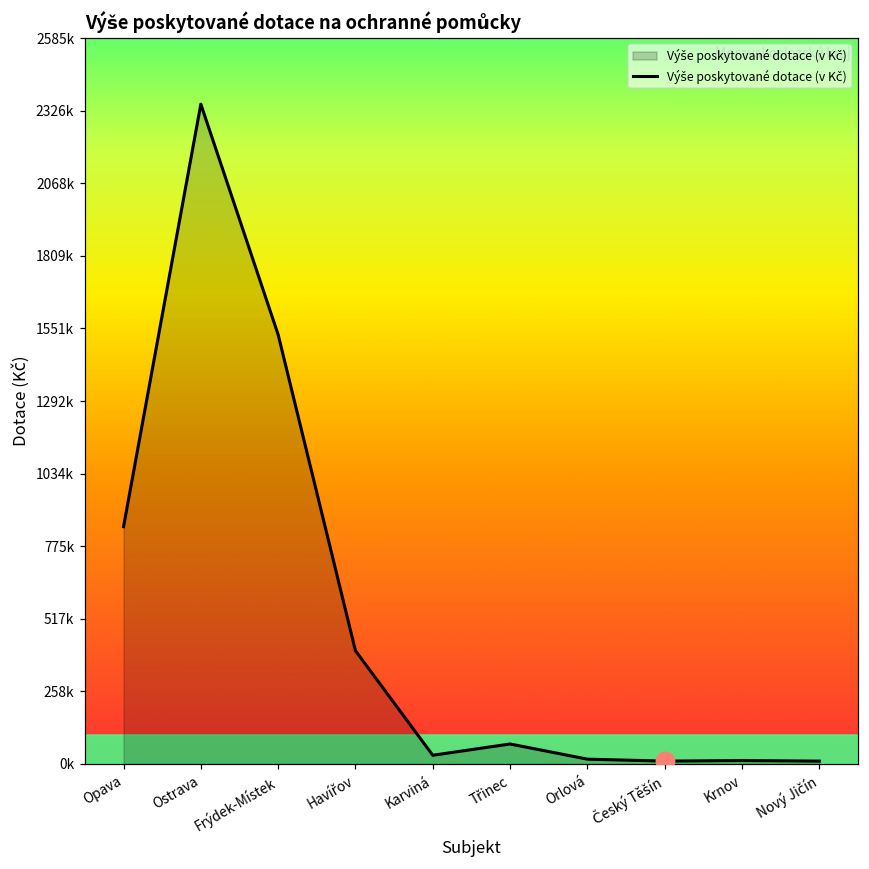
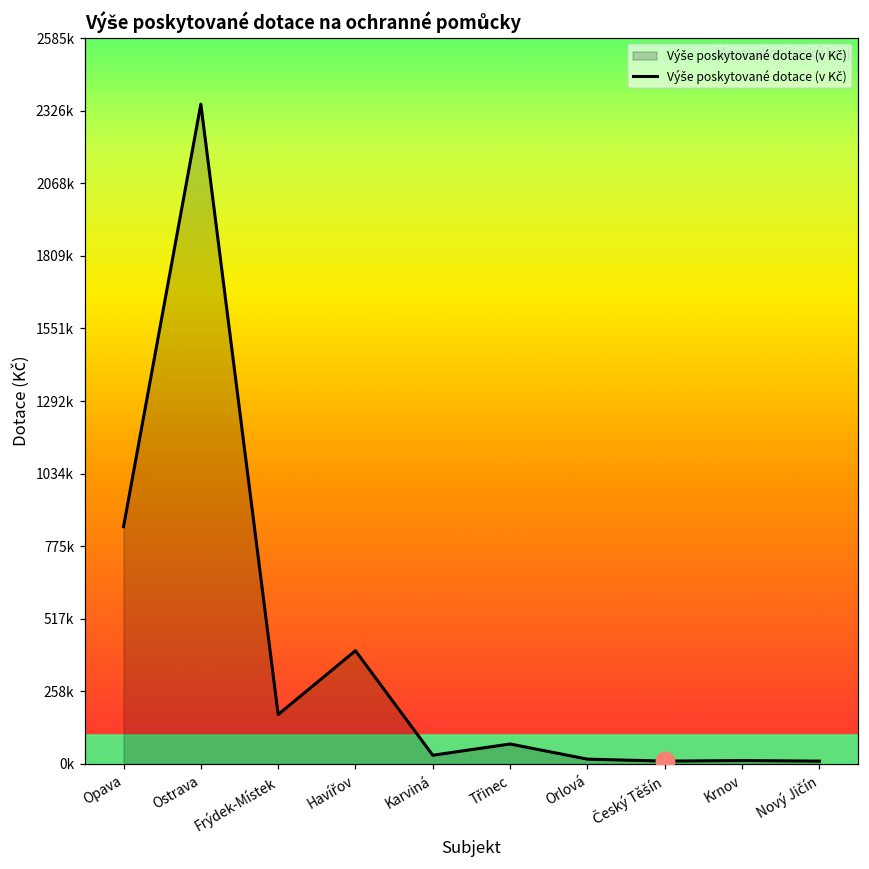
Výše poskytované dotace (v Kč), Frýdek-Místek: 1530000 -> 180000
